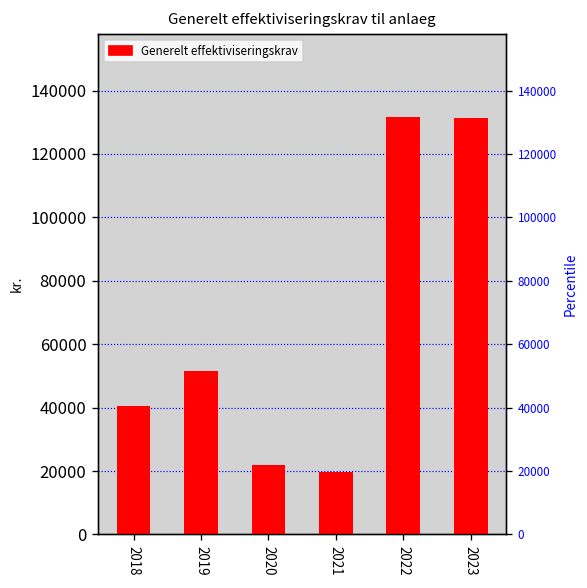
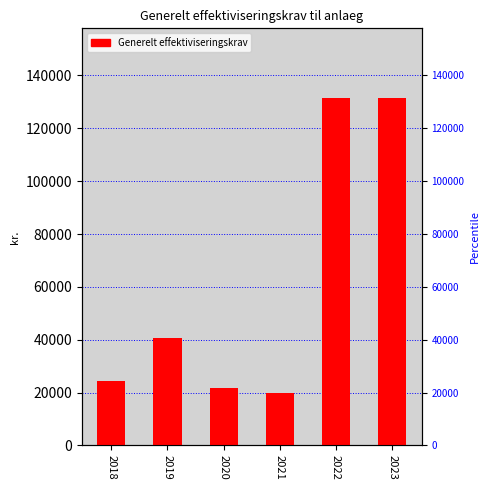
2018: 41000 -> 24000
2019: 51000 -> 41000
